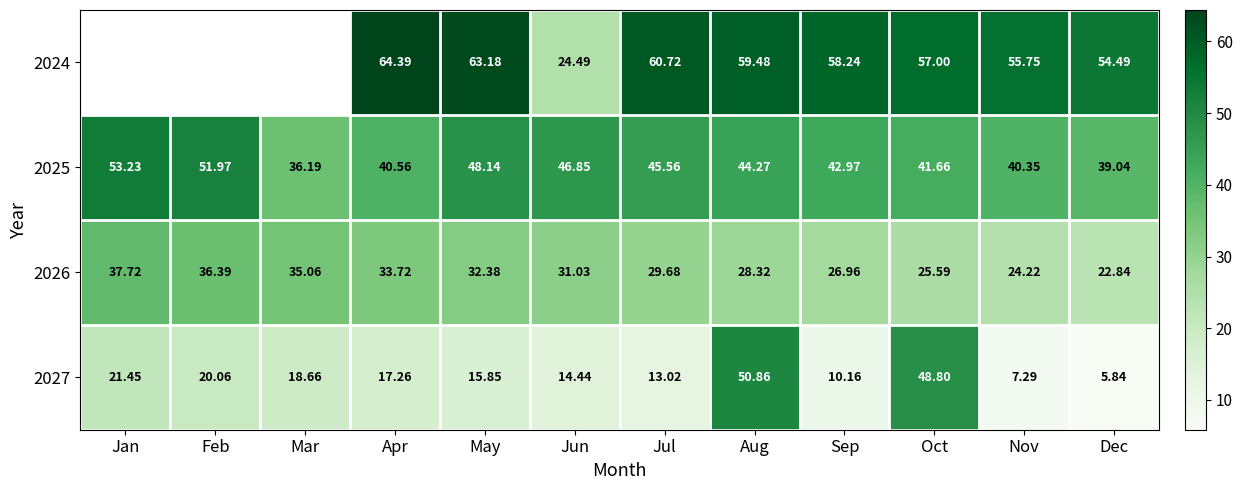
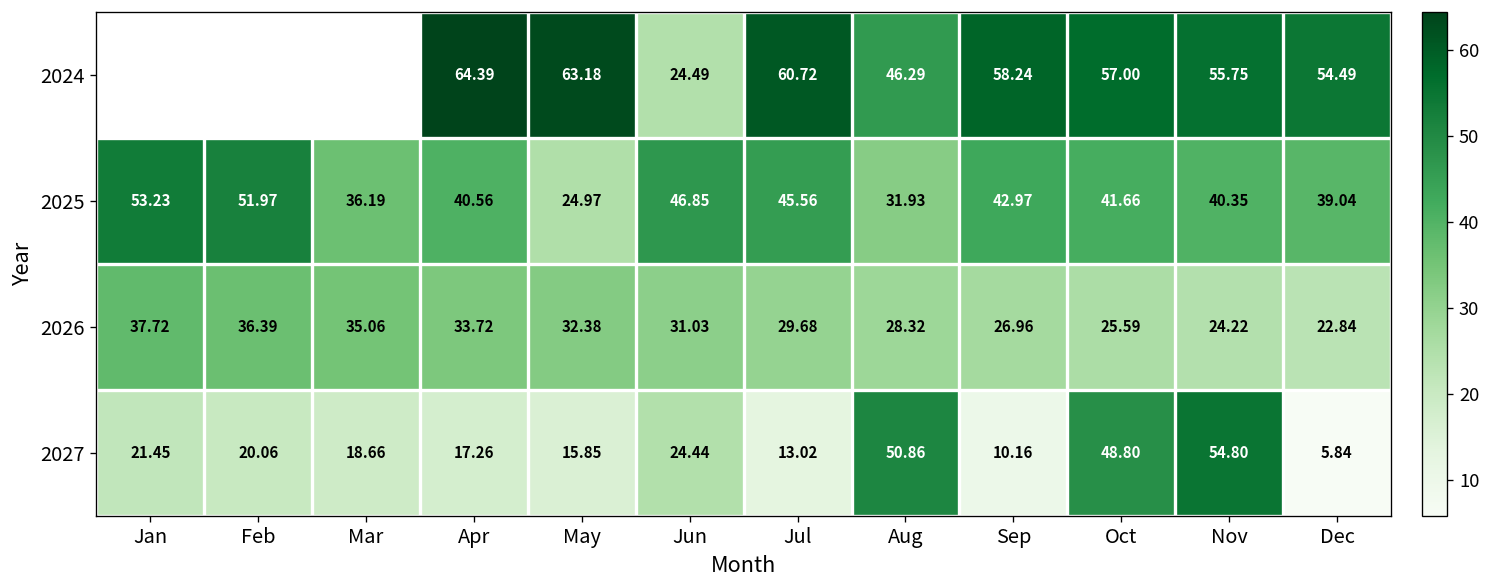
2024, Aug: 59.48 -> 46.29
2025, May: 48.14 -> 24.97
2025, Aug: 44.27 -> 31.93
2027, Jun: 14.44 -> 24.44
2027, Nov: 7.29 -> 54.80
